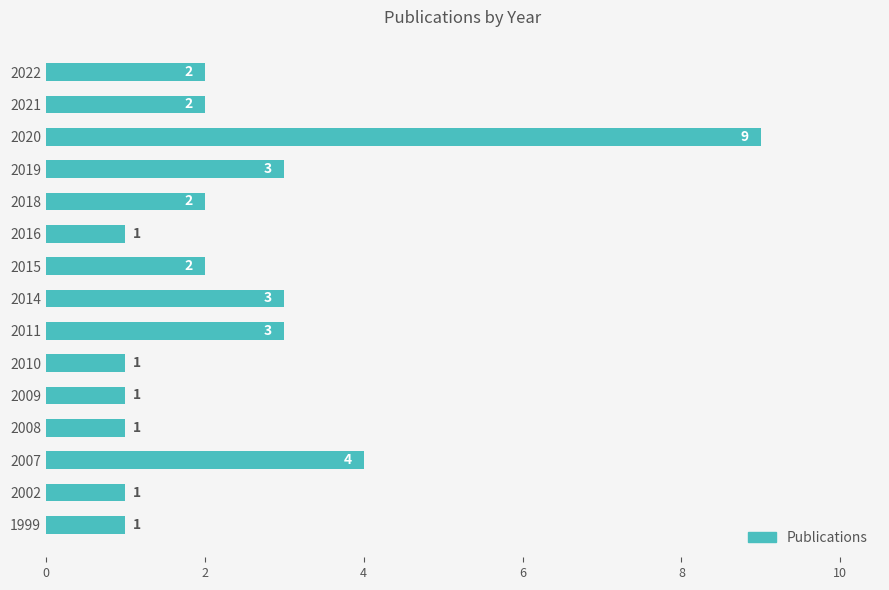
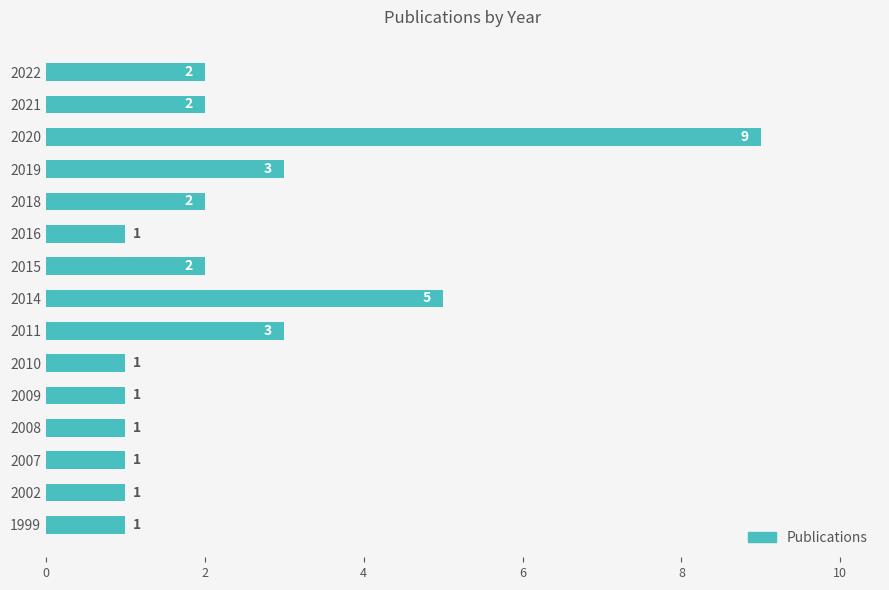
2014: 3 -> 5
2007: 4 -> 1
